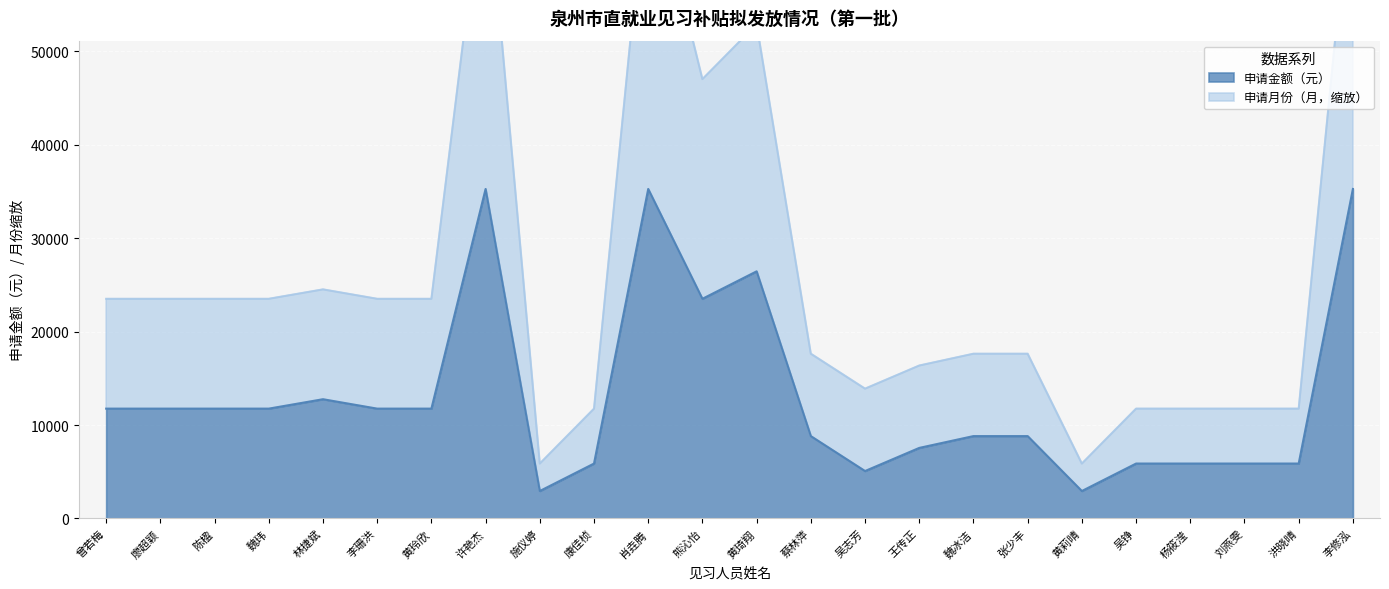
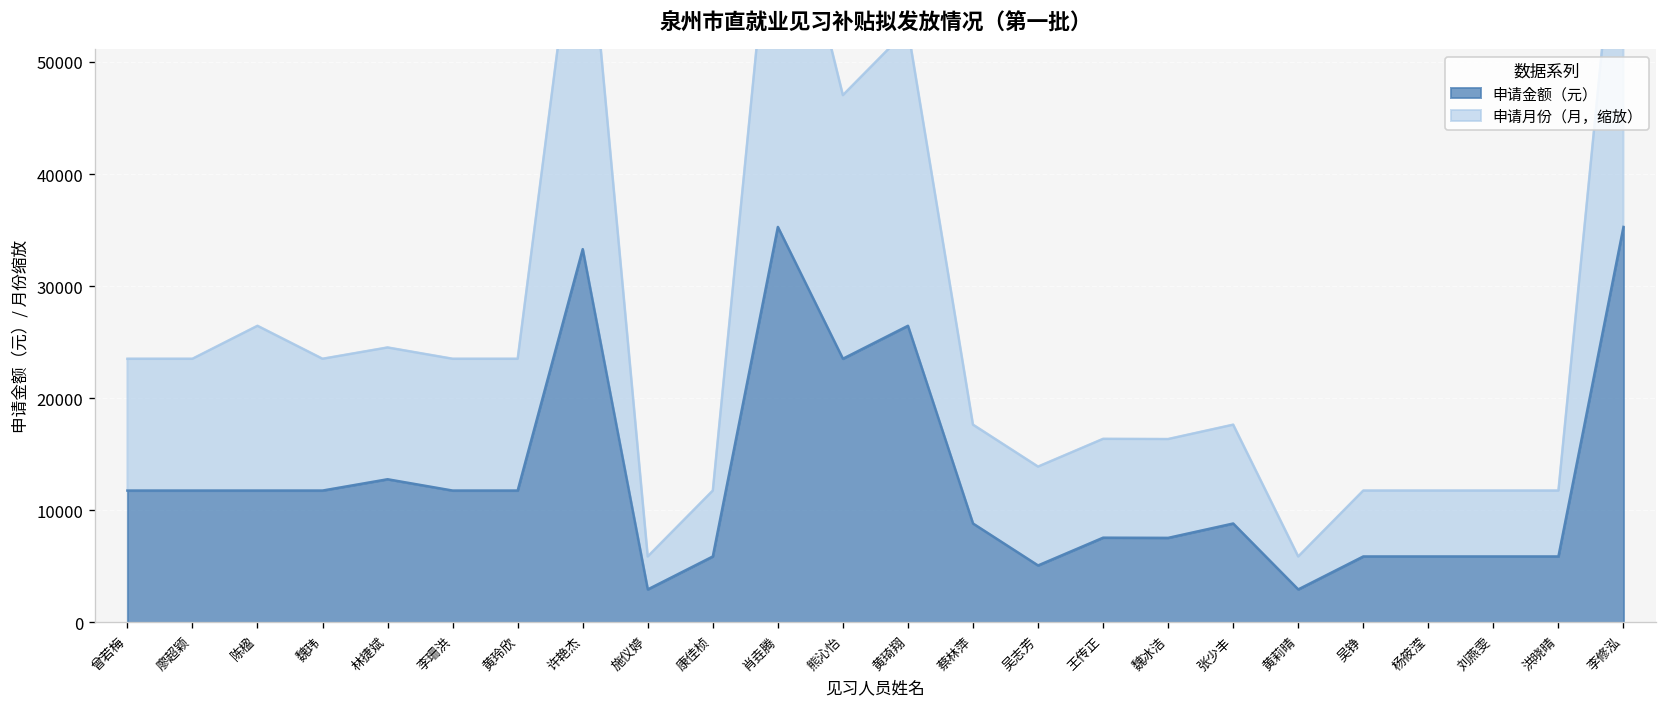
申请月份（月，缩放）, 陈楹: 12000 -> 15000
申请金额（元）, 许艳杰: 35000 -> 33000
申请金额（元）, 魏冰洁: 9000 -> 8000
